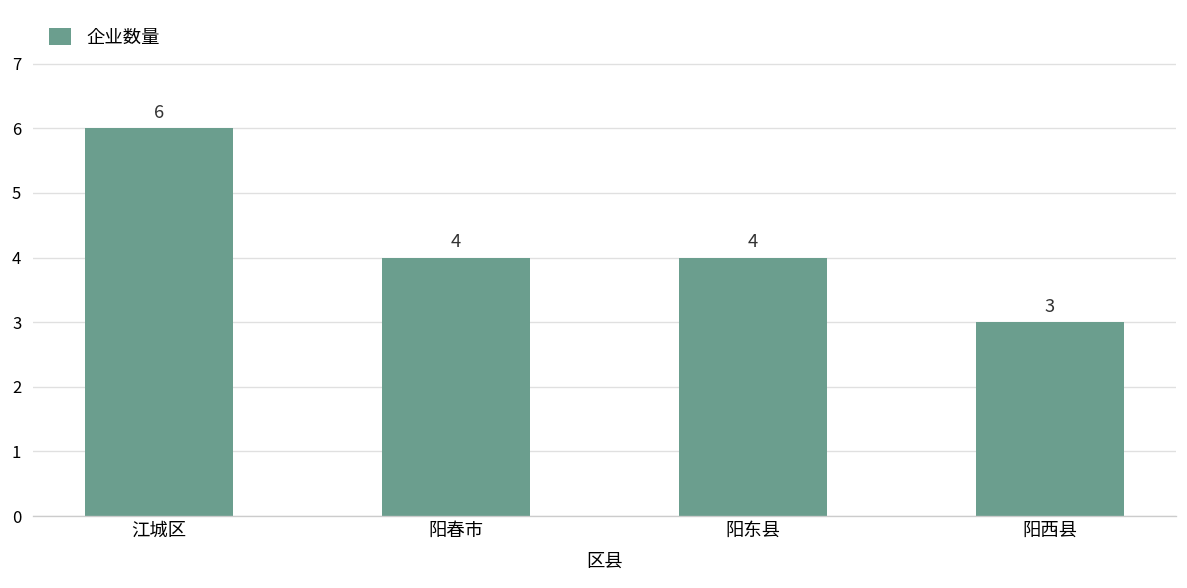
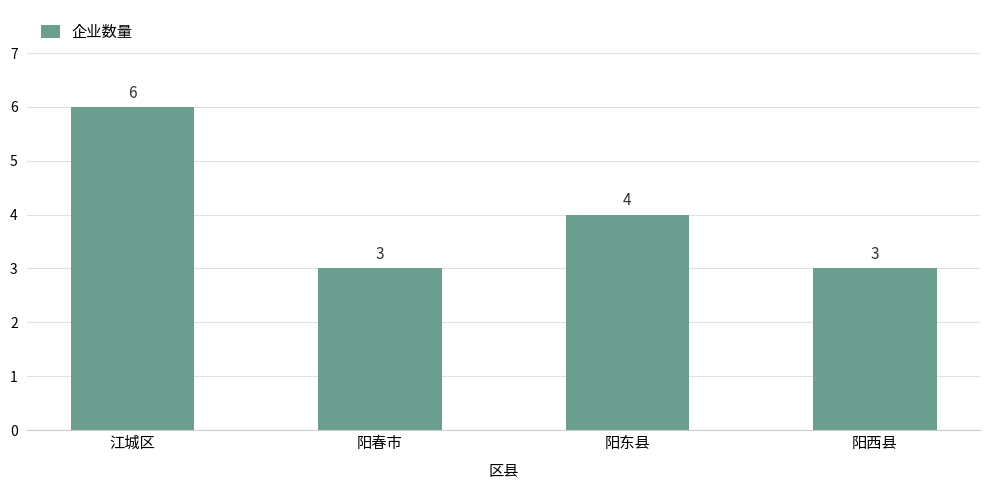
阳春市: 4 -> 3
